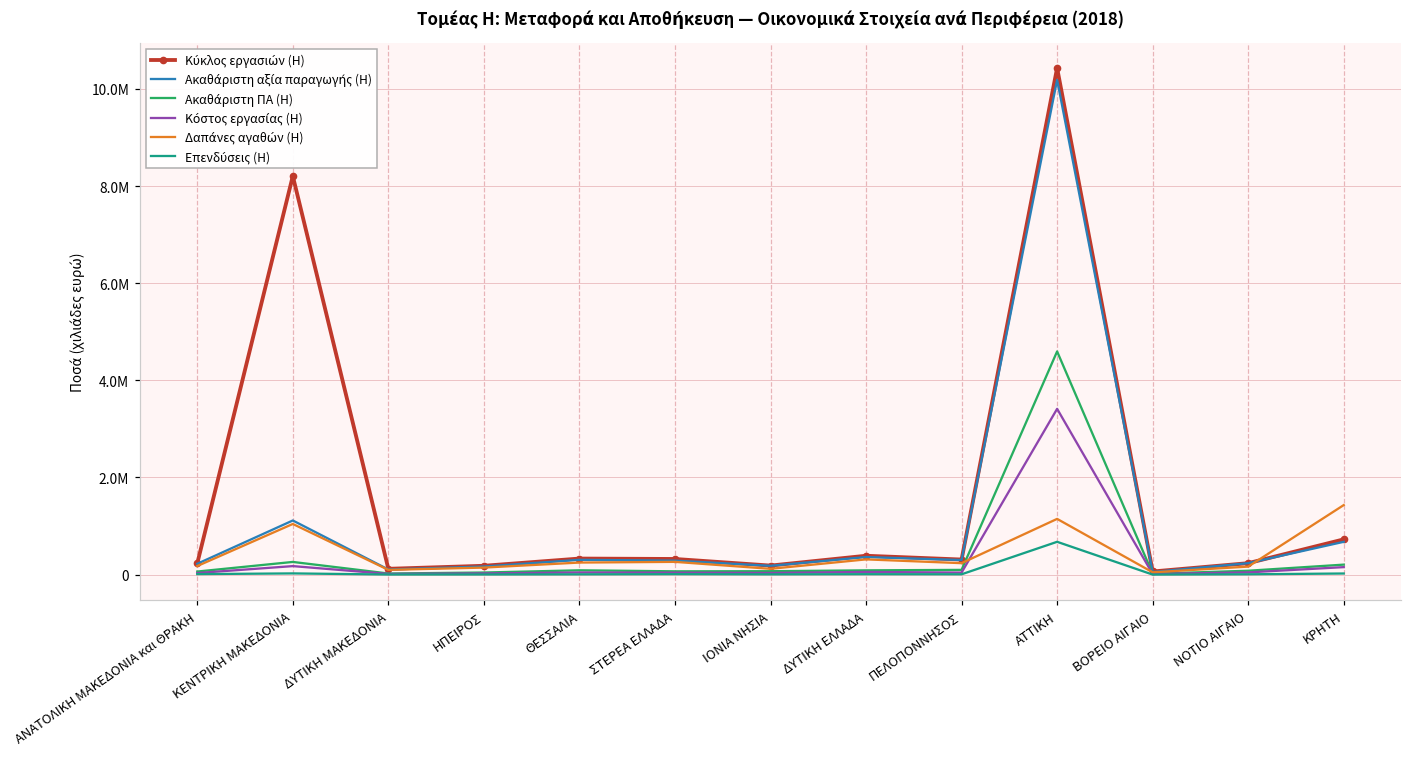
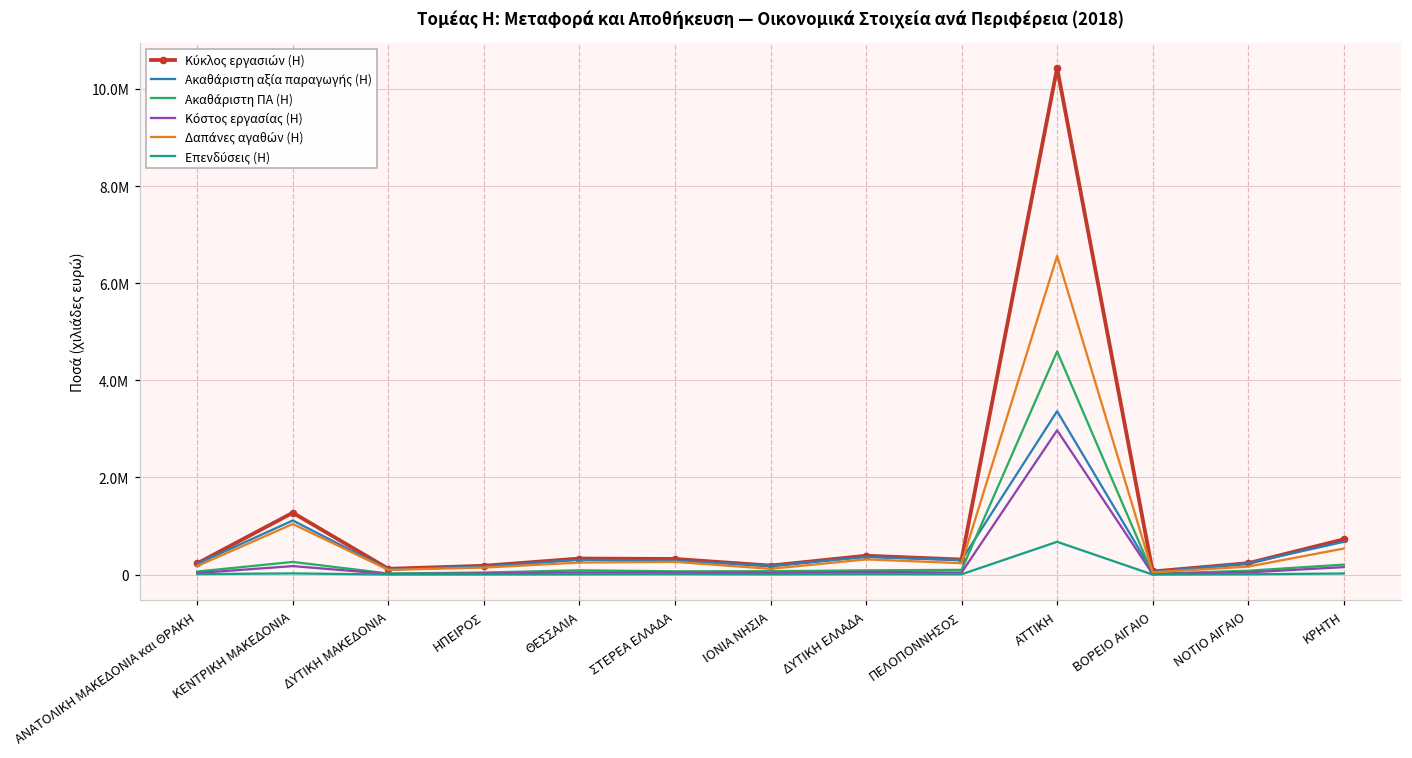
Κύκλος εργασιών (H), ΚΕΝΤΡΙΚΗ ΜΑΚΕΔΟΝΙΑ: 8200000 -> 1300000
Ακαθάριστη αξία παραγωγής (H), ΑΤΤΙΚΗ: 10200000 -> 3400000
Κόστος εργασίας (H), ΑΤΤΙΚΗ: 3400000 -> 3000000
Δαπάνες αγαθών (H), ΑΤΤΙΚΗ: 1100000 -> 6600000
Δαπάνες αγαθών (H), ΚΡΗΤΗ: 1400000 -> 500000
